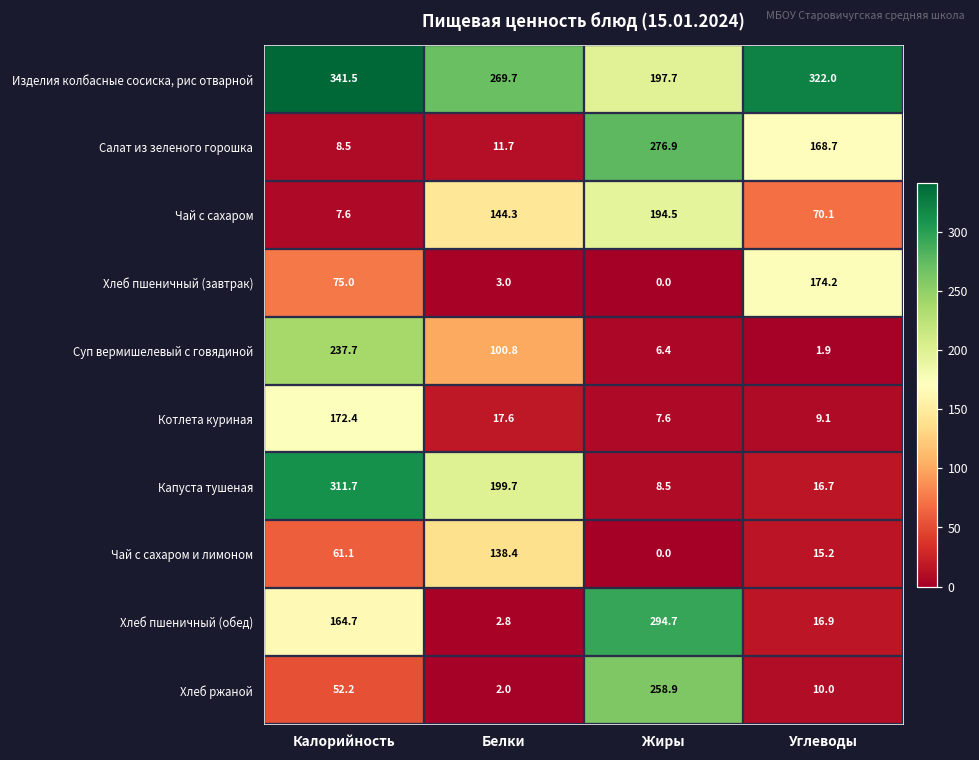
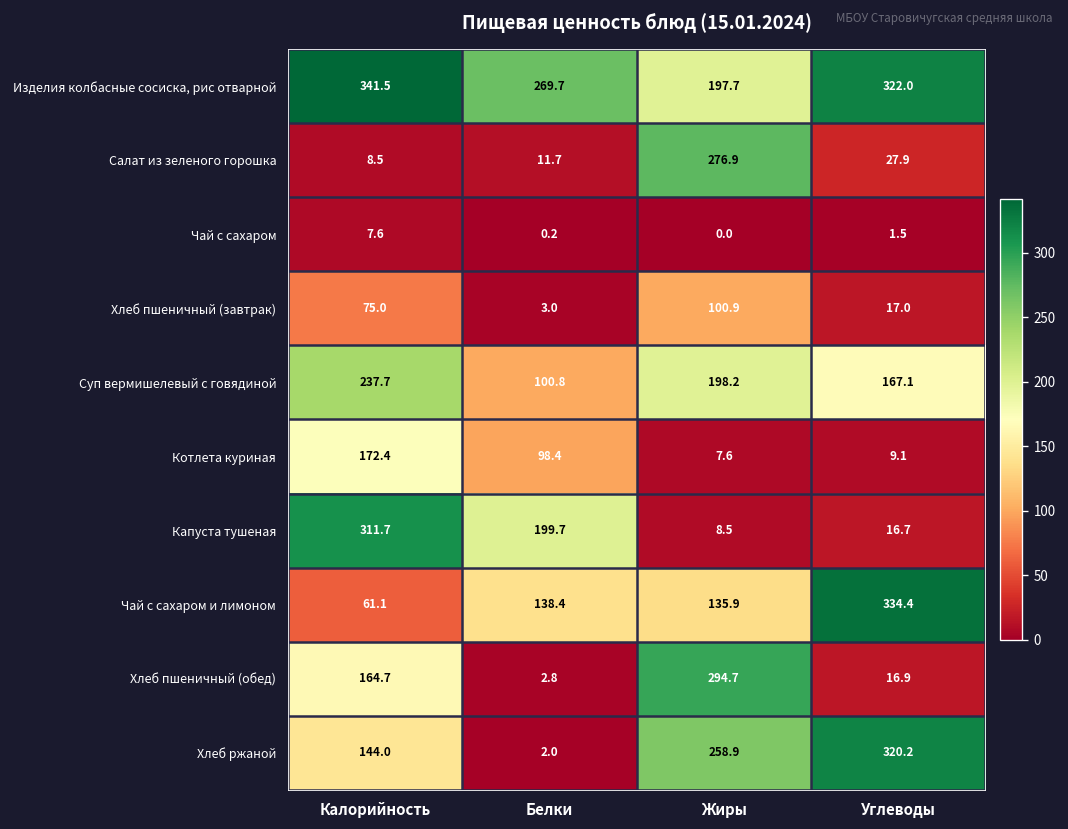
Салат из зеленого горошка, Углеводы: 168.7 -> 27.9
Чай с сахаром, Белки: 144.3 -> 0.2
Чай с сахаром, Жиры: 194.5 -> 0.0
Чай с сахаром, Углеводы: 70.1 -> 1.5
Хлеб пшеничный (завтрак), Жиры: 0.0 -> 100.9
Хлеб пшеничный (завтрак), Углеводы: 174.2 -> 17.0
Суп вермишелевый с говядиной, Жиры: 6.4 -> 198.2
Суп вермишелевый с говядиной, Углеводы: 1.9 -> 167.1
Котлета куриная, Белки: 17.6 -> 98.4
Чай с сахаром и лимоном, Жиры: 0.0 -> 135.9
Чай с сахаром и лимоном, Углеводы: 15.2 -> 334.4
Хлеб ржаной, Калорийность: 52.2 -> 144.0
Хлеб ржаной, Углеводы: 10.0 -> 320.2
